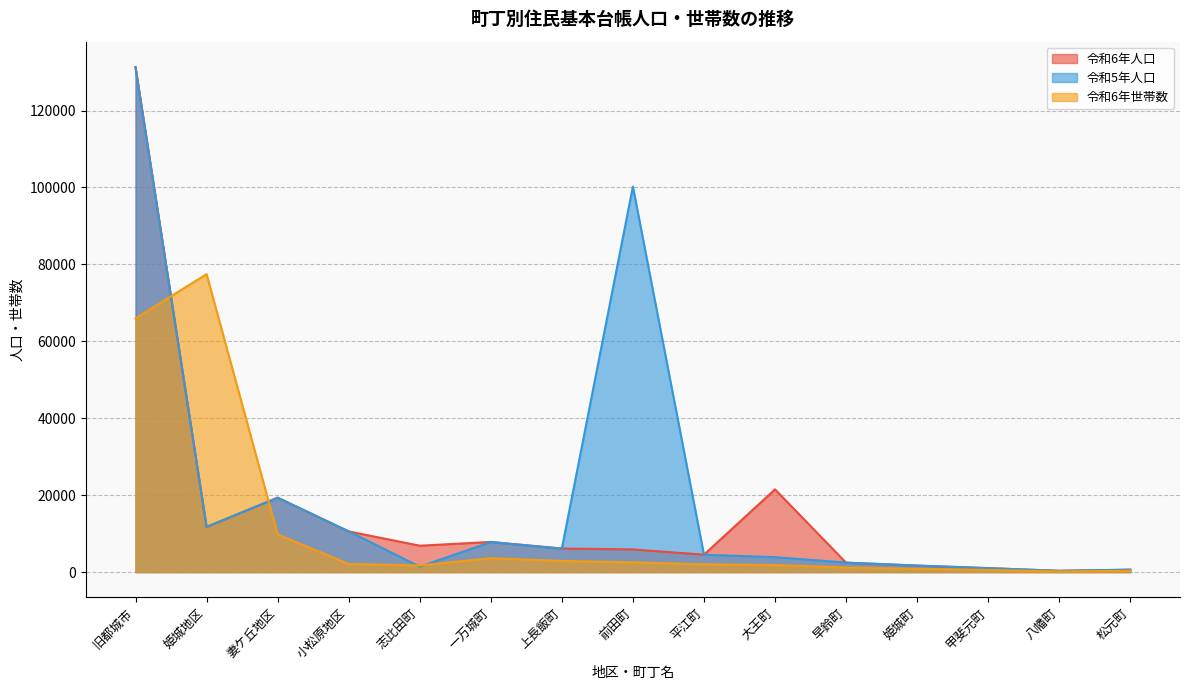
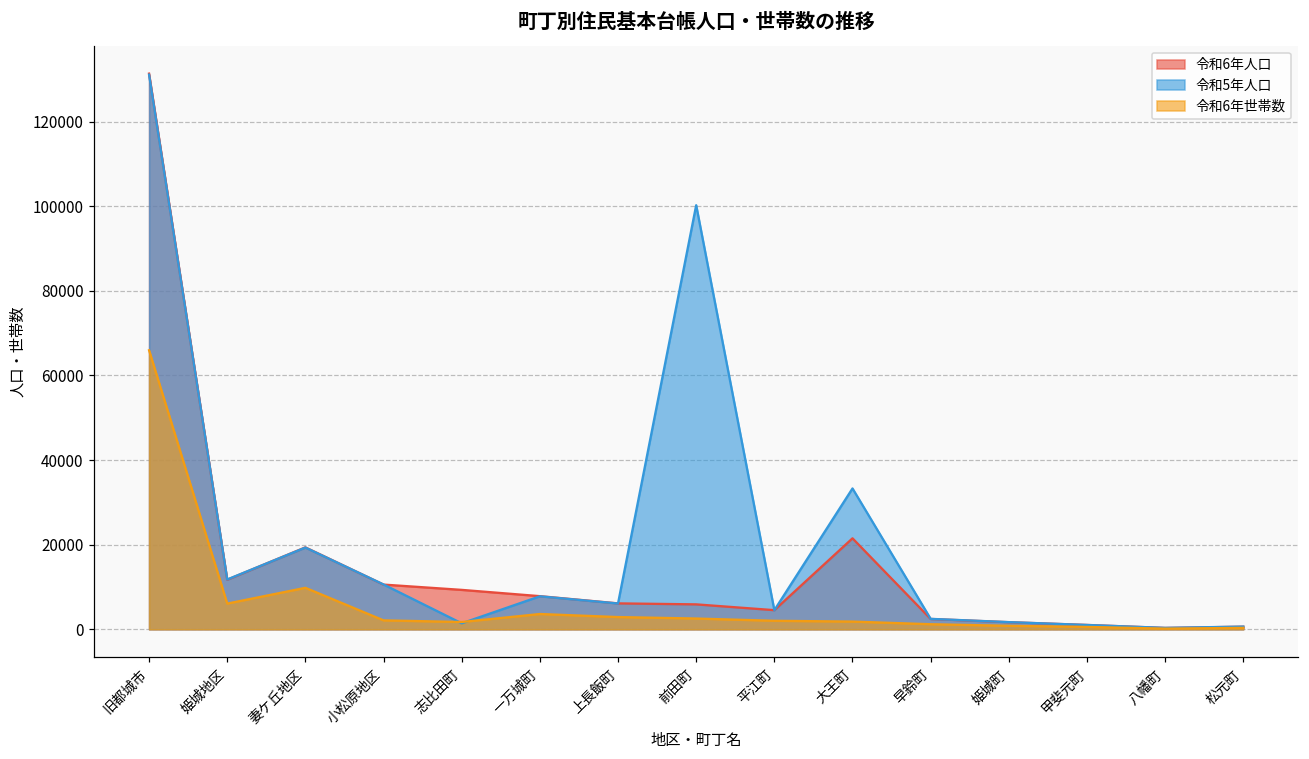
令和6年世帯数, 姫城地区: 77000 -> 6000
令和6年人口, 志比田町: 7000 -> 9000
令和5年人口, 大王町: 4000 -> 33000
